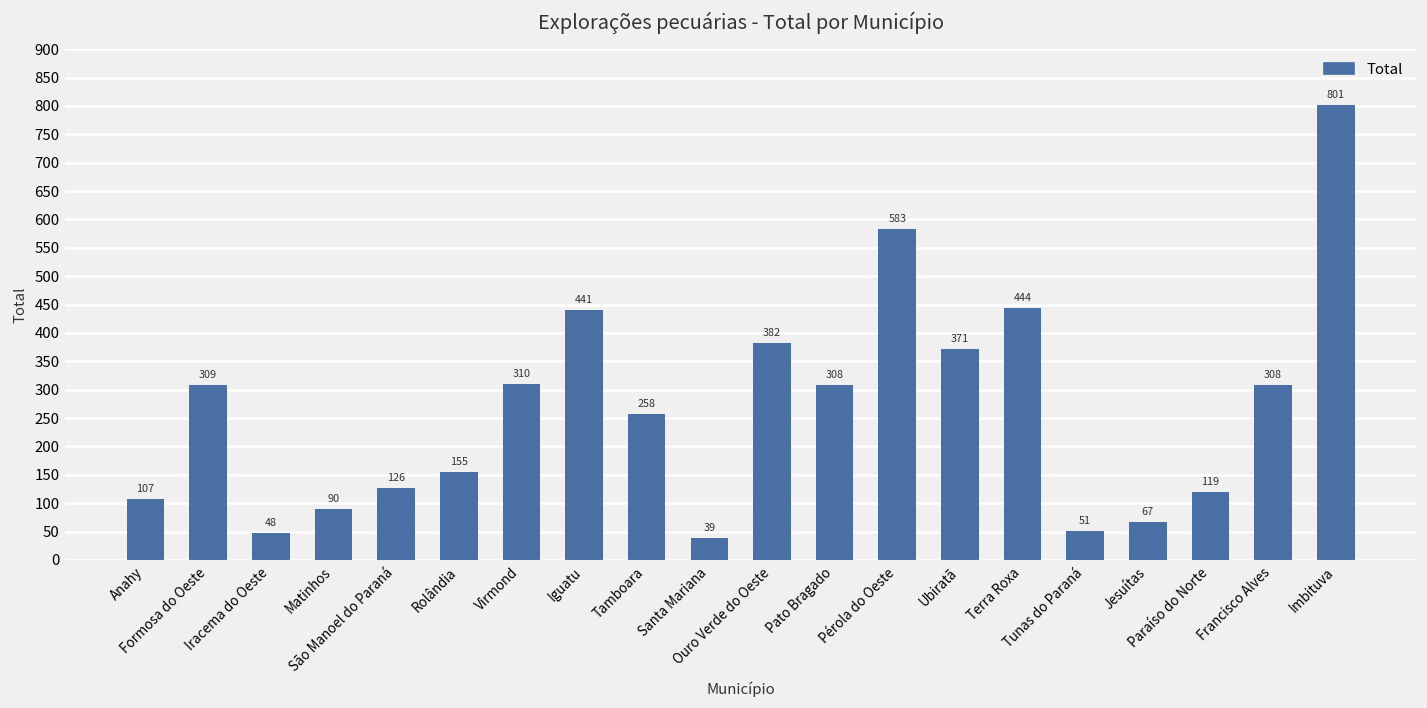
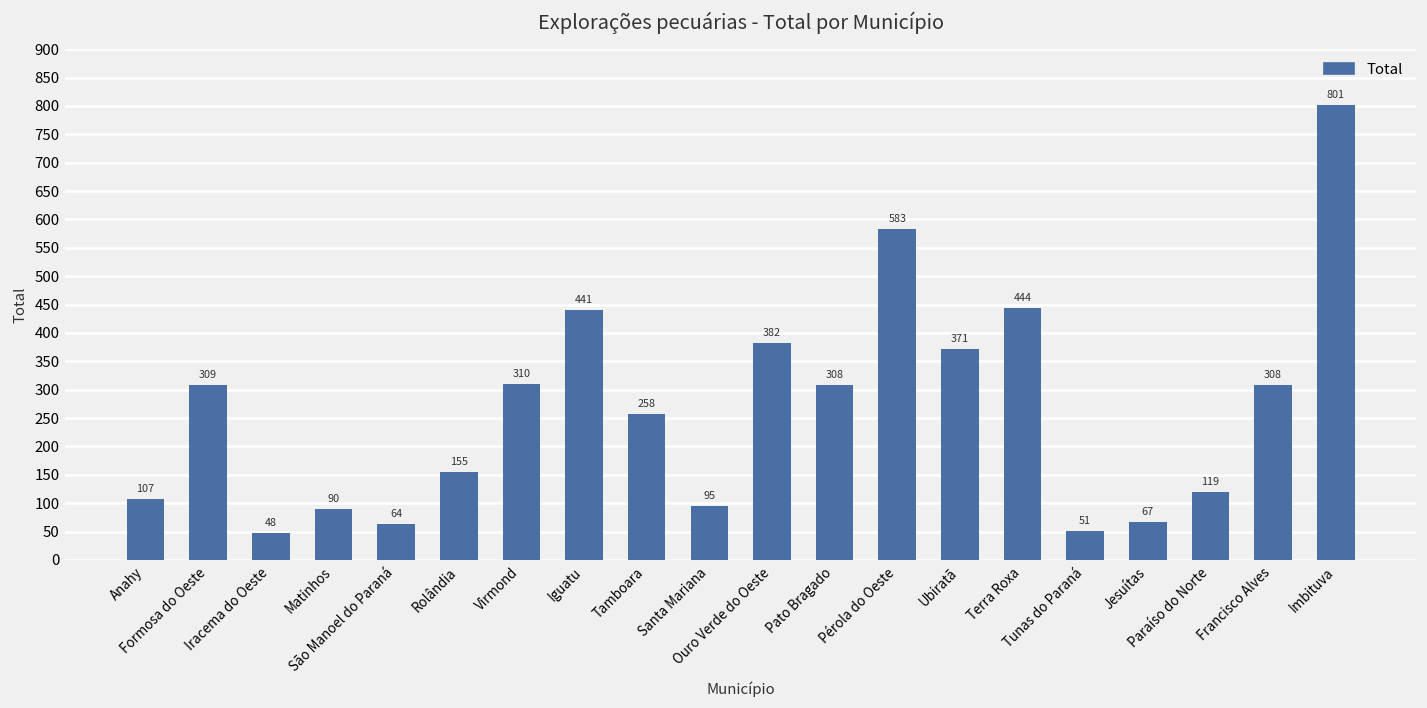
São Manoel do Paraná: 126 -> 64
Santa Mariana: 39 -> 95
